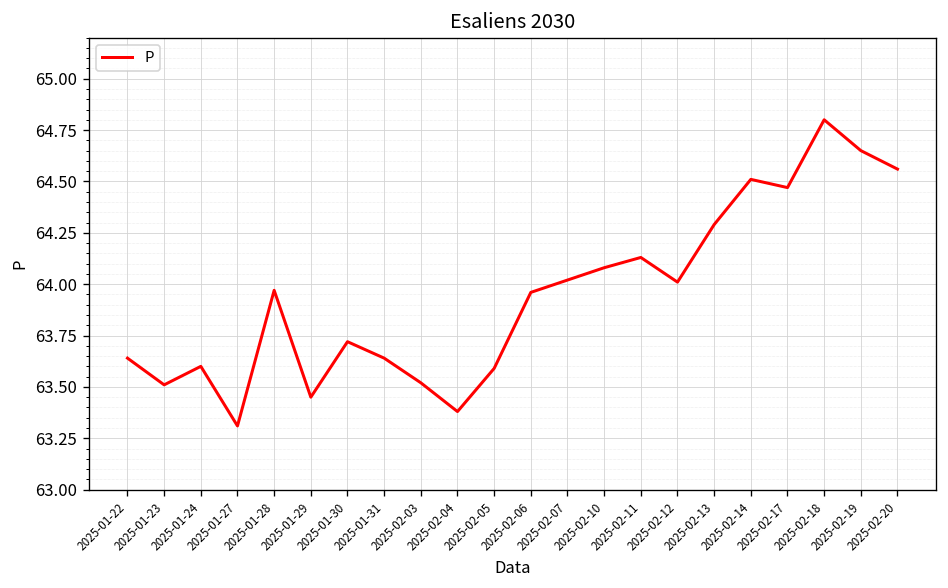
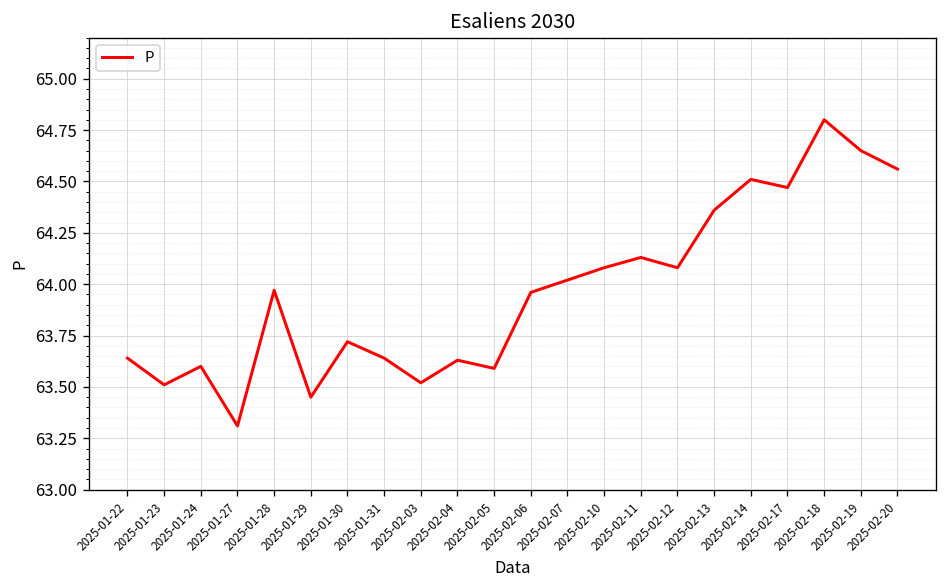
2025-02-04: 63.38 -> 63.63
2025-02-12: 64.01 -> 64.08
2025-02-13: 64.29 -> 64.36
